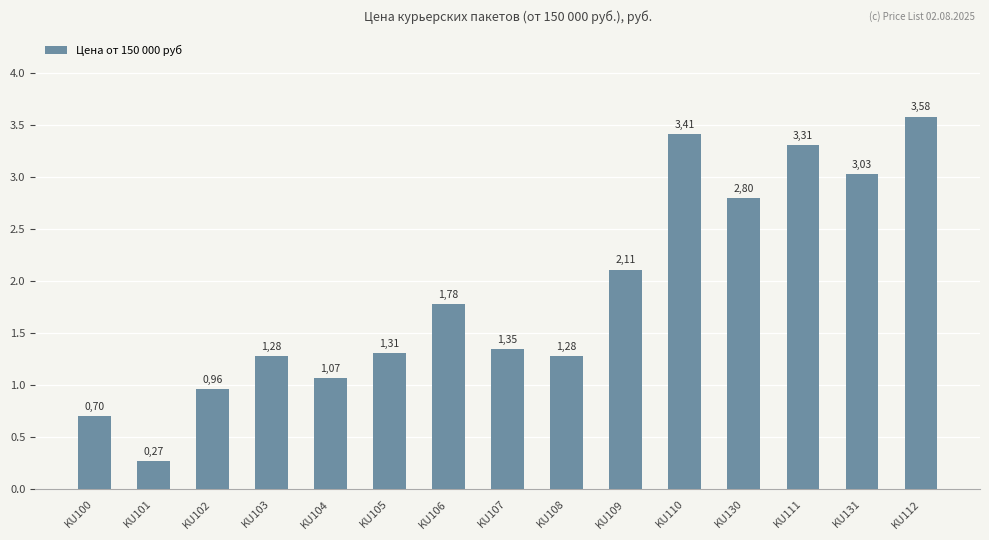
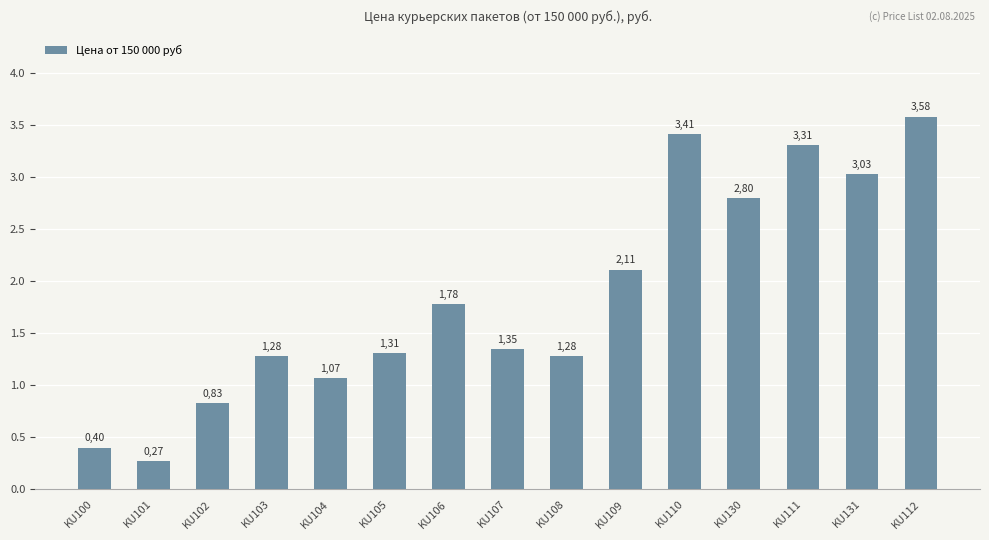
KU100: 0,70 -> 0,40
KU102: 0,96 -> 0,83
